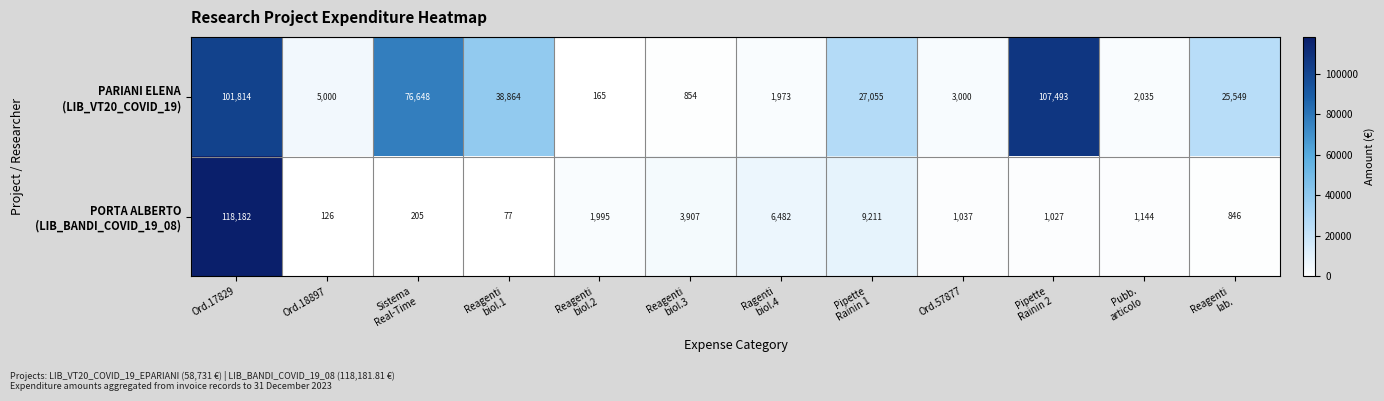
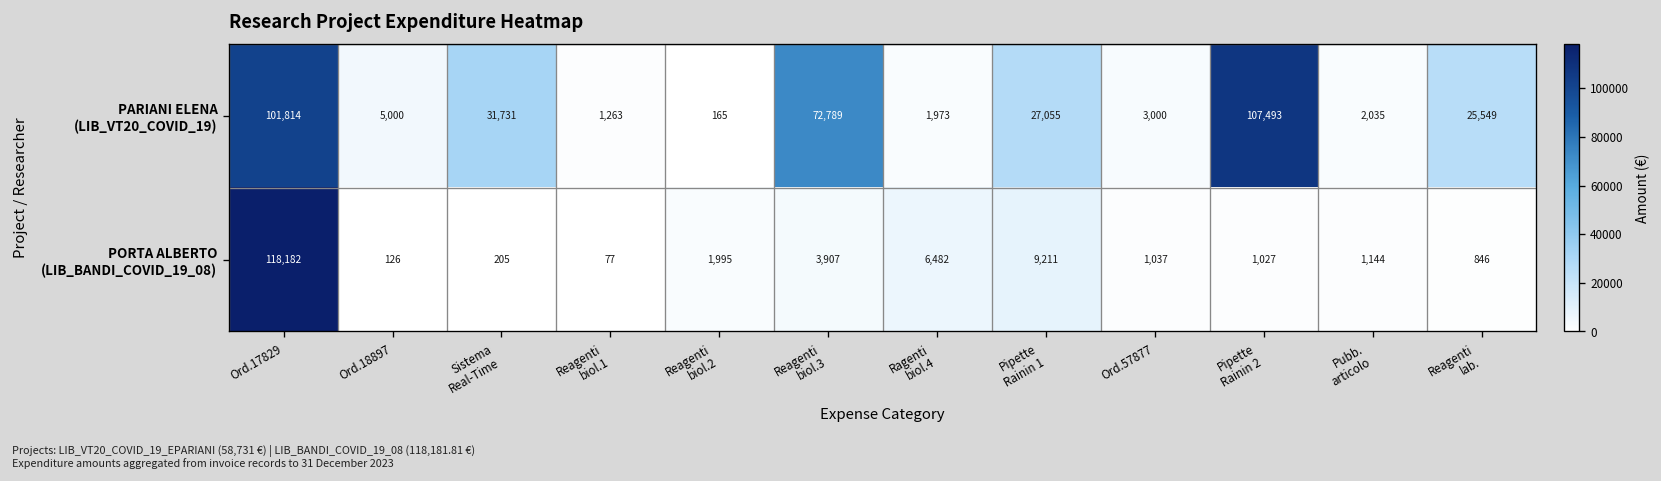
PARIANI ELENA (LIB_VT20_COVID_19), Sistema Real-Time: 76,648 -> 31,731
PARIANI ELENA (LIB_VT20_COVID_19), Reagenti biol.1: 38,864 -> 1,263
PARIANI ELENA (LIB_VT20_COVID_19), Reagenti biol.3: 854 -> 72,789
